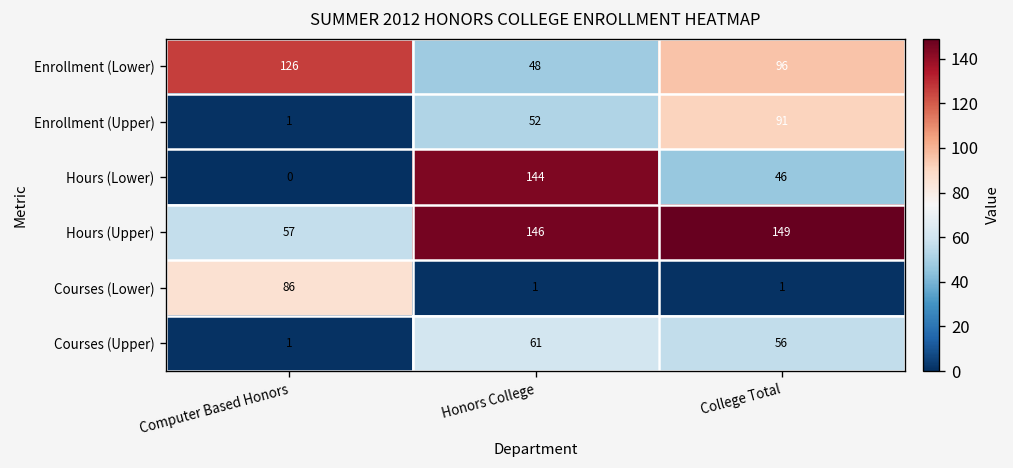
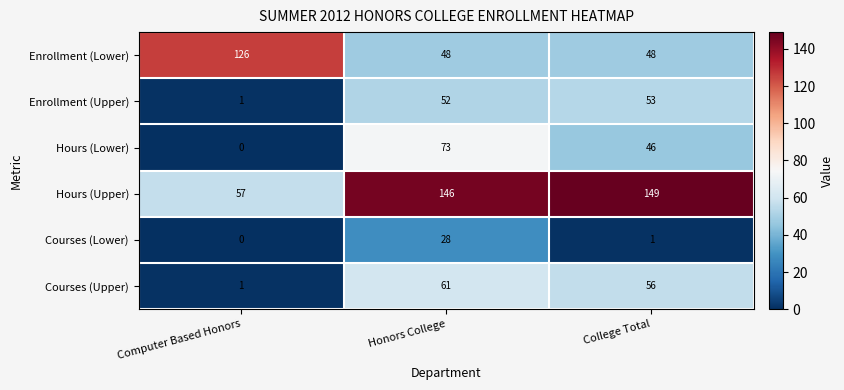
Enrollment (Lower), College Total: 96 -> 48
Enrollment (Upper), College Total: 91 -> 53
Hours (Lower), Honors College: 144 -> 73
Courses (Lower), Computer Based Honors: 86 -> 0
Courses (Lower), Honors College: 1 -> 28
